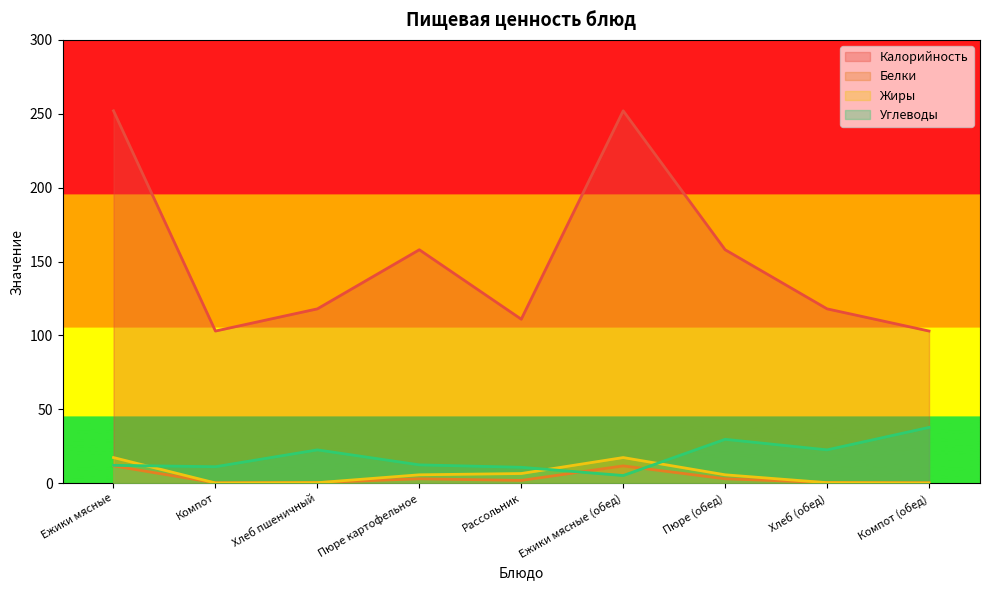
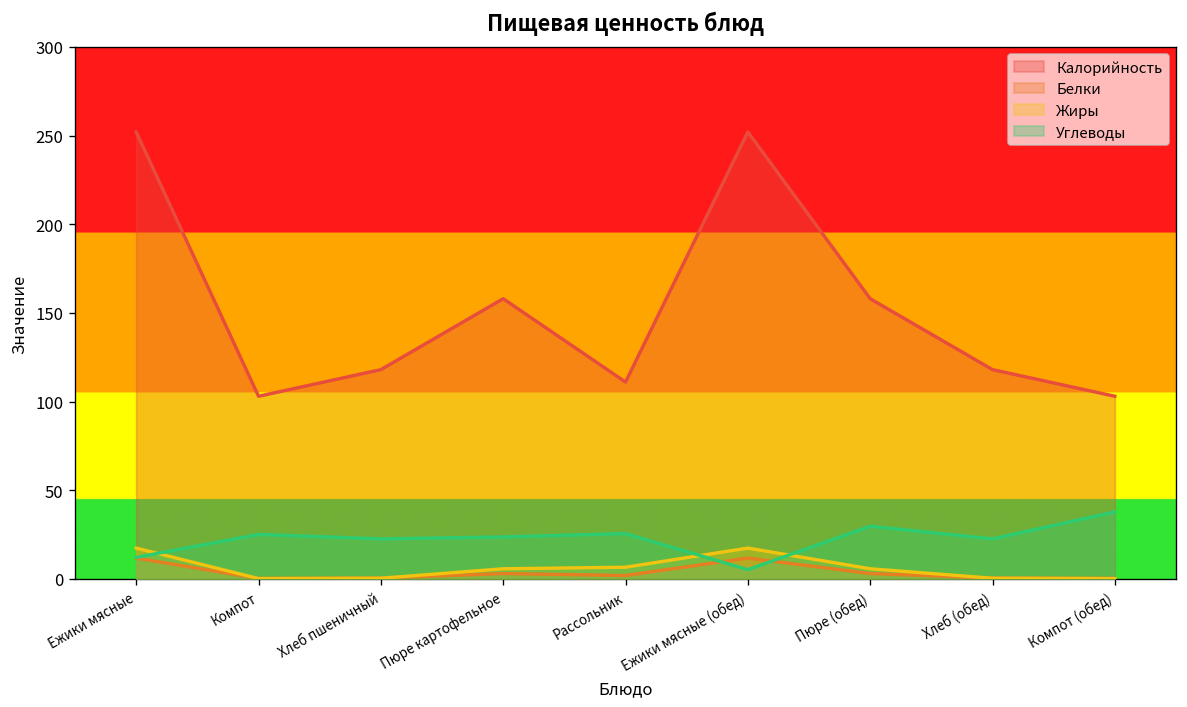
Углеводы, Компот: 11 -> 25
Углеводы, Пюре картофельное: 12 -> 24
Углеводы, Рассольник: 11 -> 26
